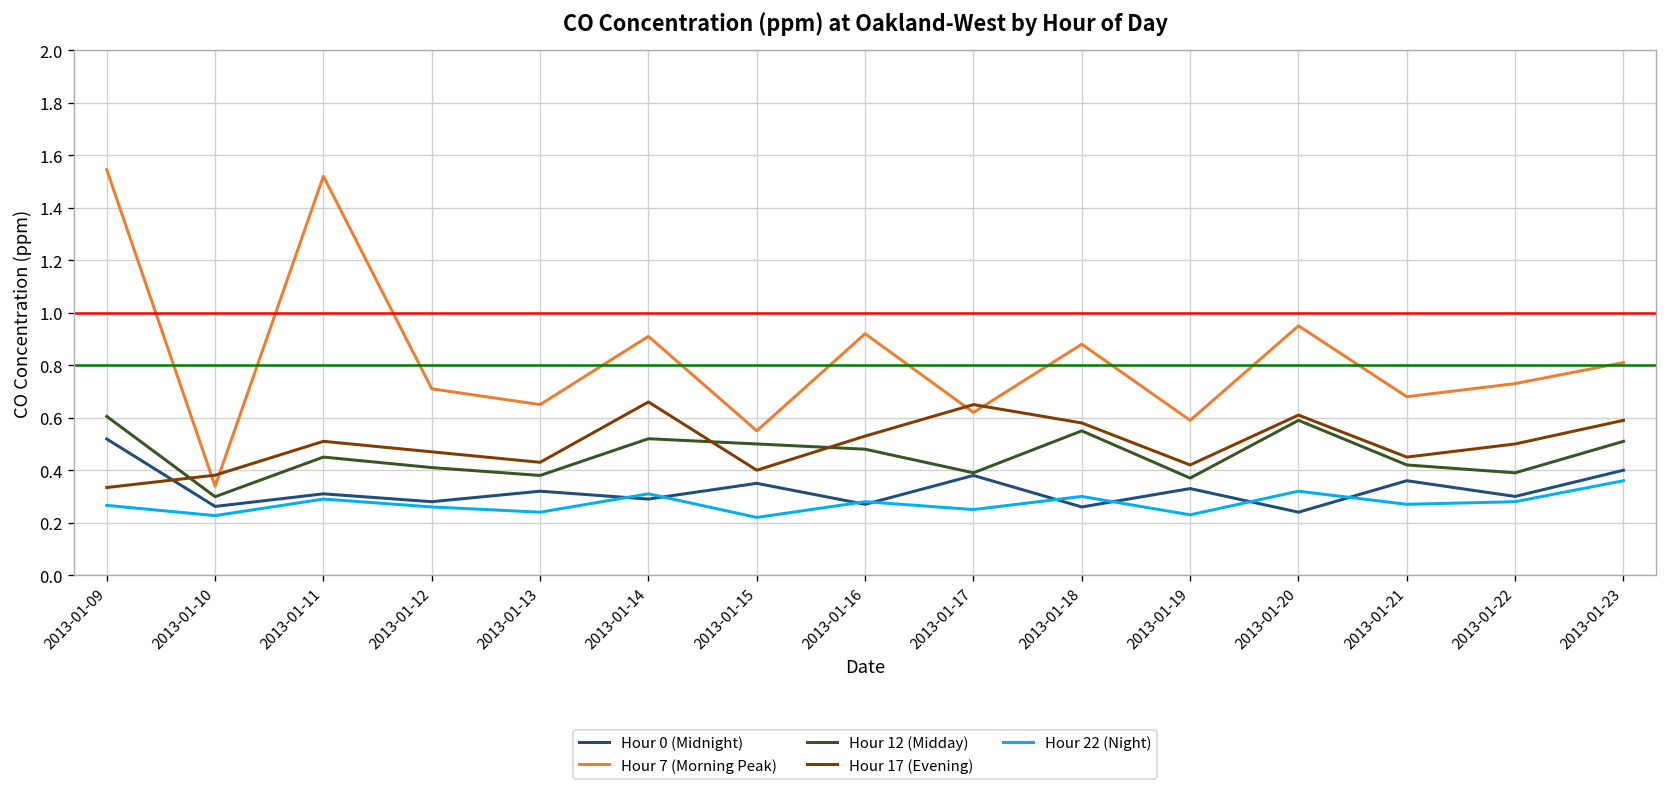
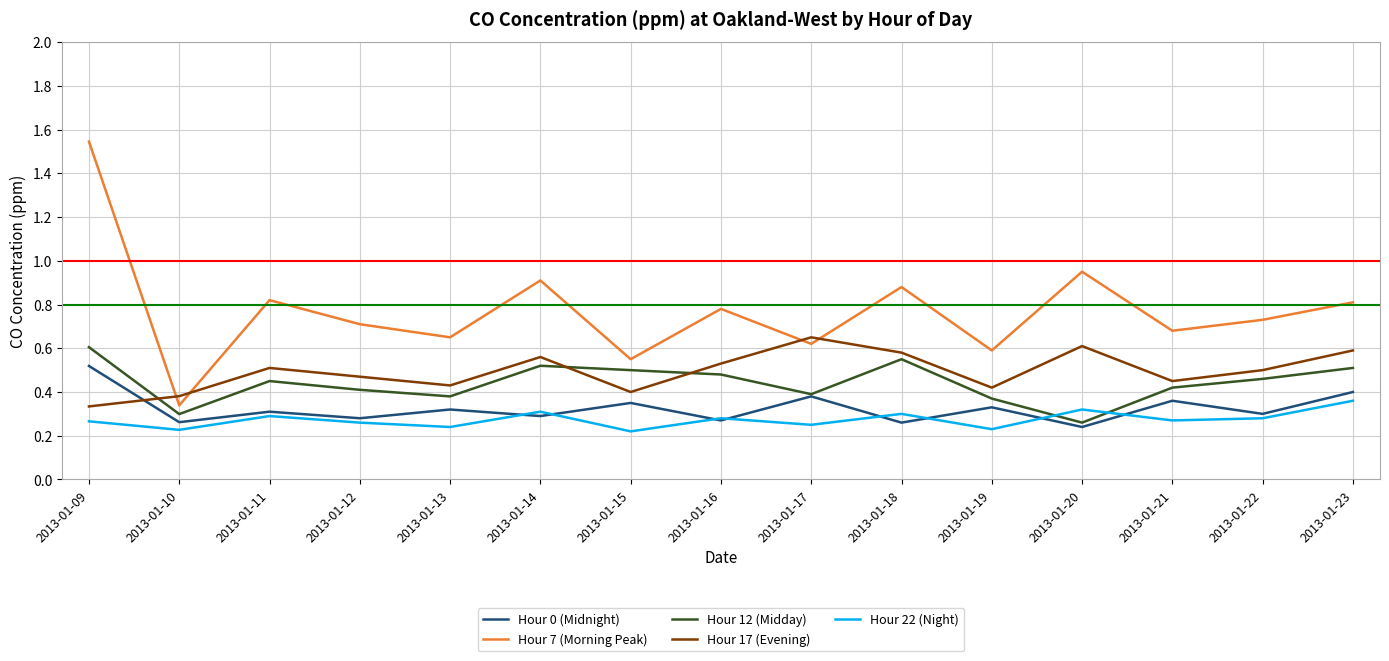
Hour 7 (Morning Peak), 2013-01-11: 1.52 -> 0.82
Hour 17 (Evening), 2013-01-14: 0.66 -> 0.56
Hour 7 (Morning Peak), 2013-01-16: 0.92 -> 0.78
Hour 12 (Midday), 2013-01-20: 0.59 -> 0.26
Hour 12 (Midday), 2013-01-22: 0.39 -> 0.46
